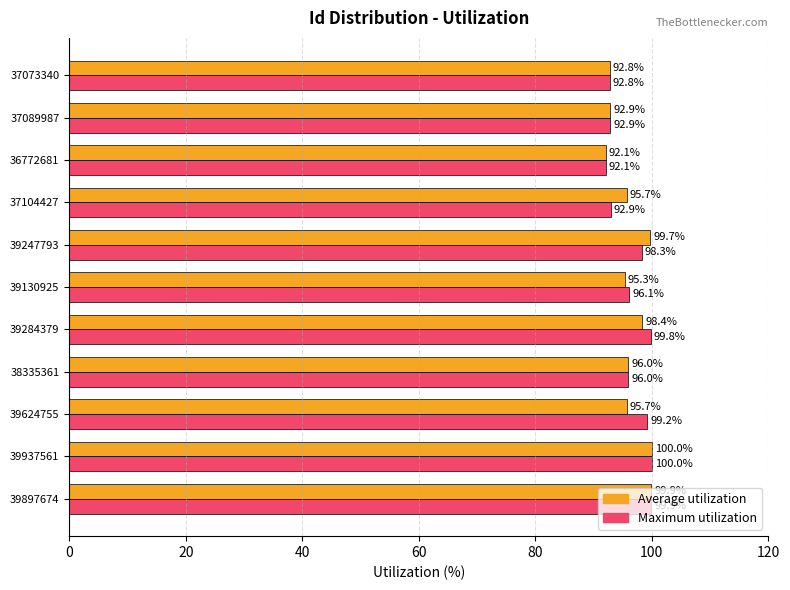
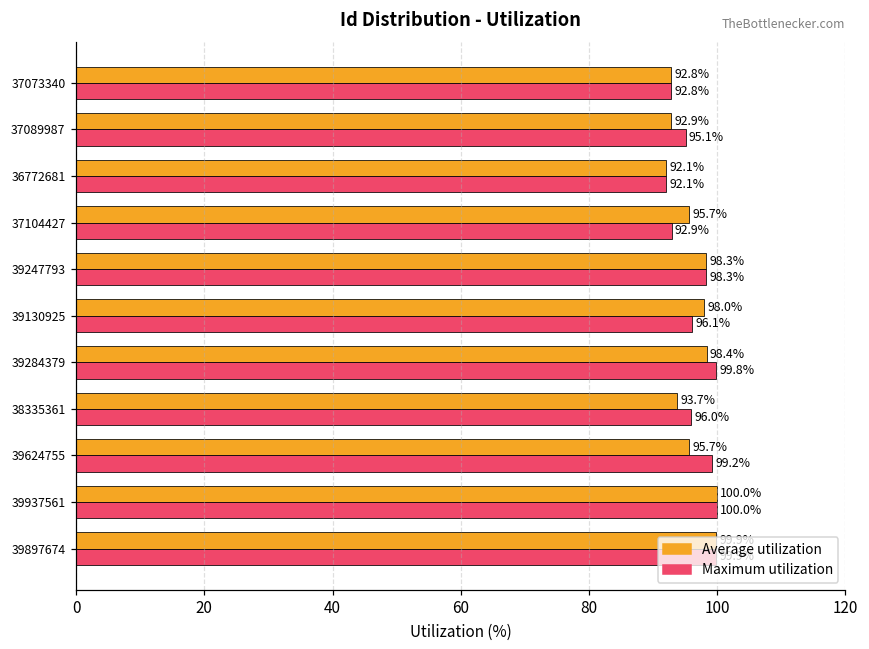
Maximum utilization, 37089987: 92.9% -> 95.1%
Average utilization, 39247793: 99.7% -> 98.3%
Average utilization, 39130925: 95.3% -> 98.0%
Average utilization, 38335361: 96.0% -> 93.7%
